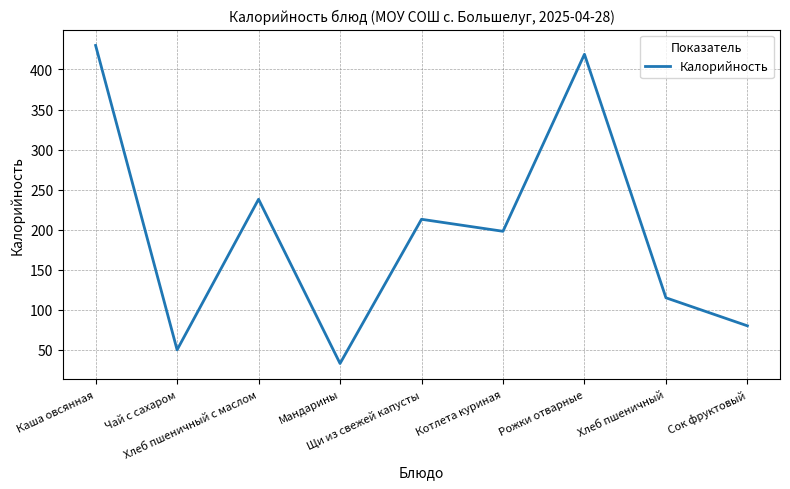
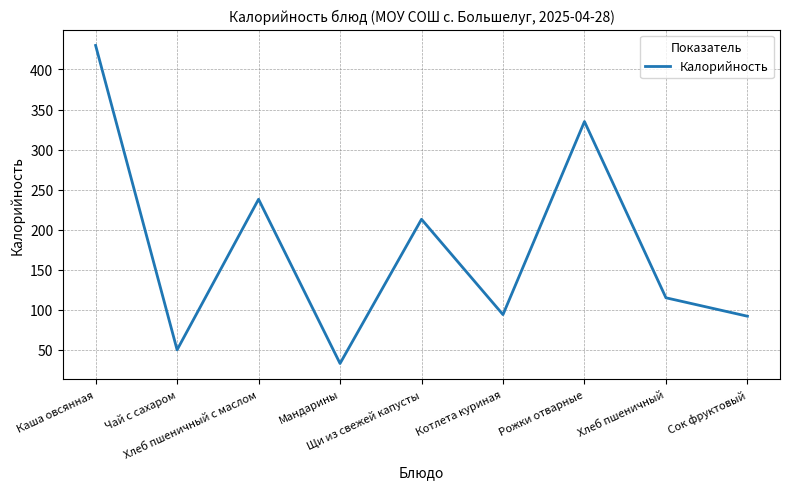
Котлета куриная: 200 -> 90
Рожки отварные: 420 -> 340
Сок фруктовый: 80 -> 90
